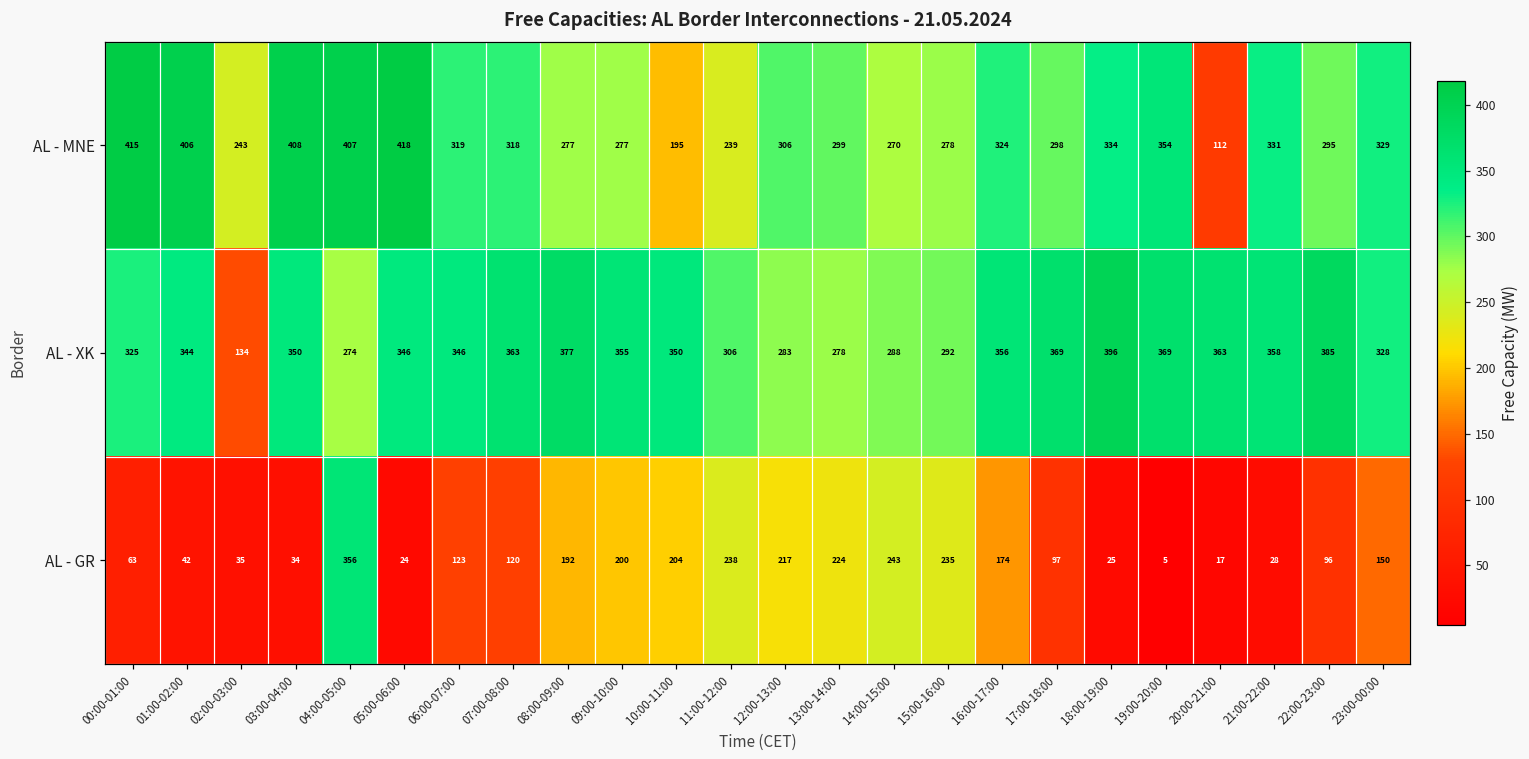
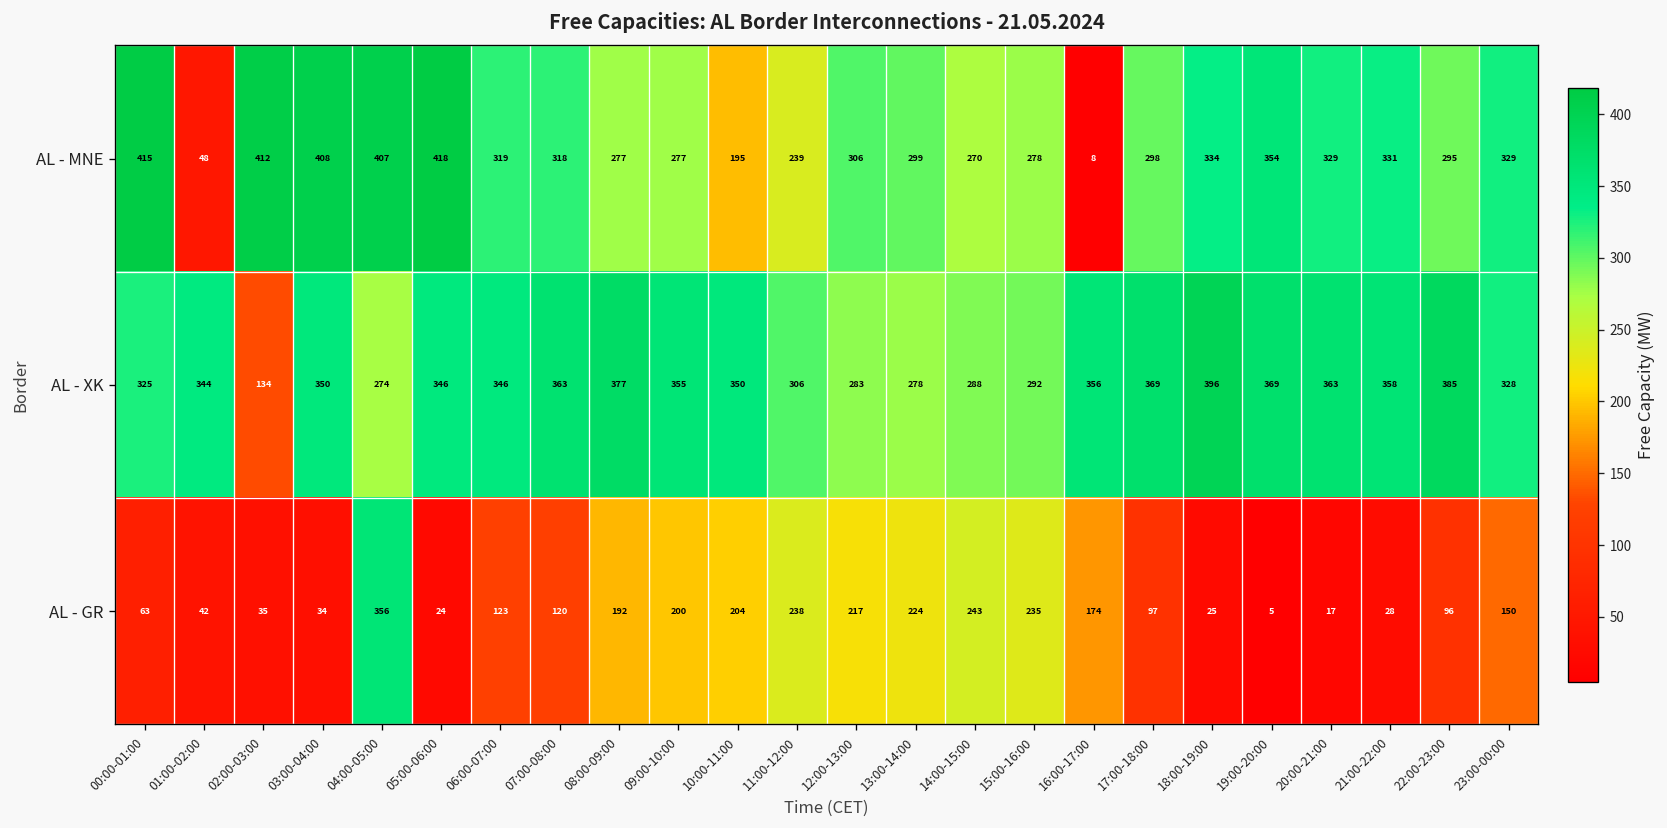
AL - MNE, 01:00-02:00: 406 -> 48
AL - MNE, 02:00-03:00: 243 -> 412
AL - MNE, 16:00-17:00: 324 -> 8
AL - MNE, 20:00-21:00: 112 -> 329
